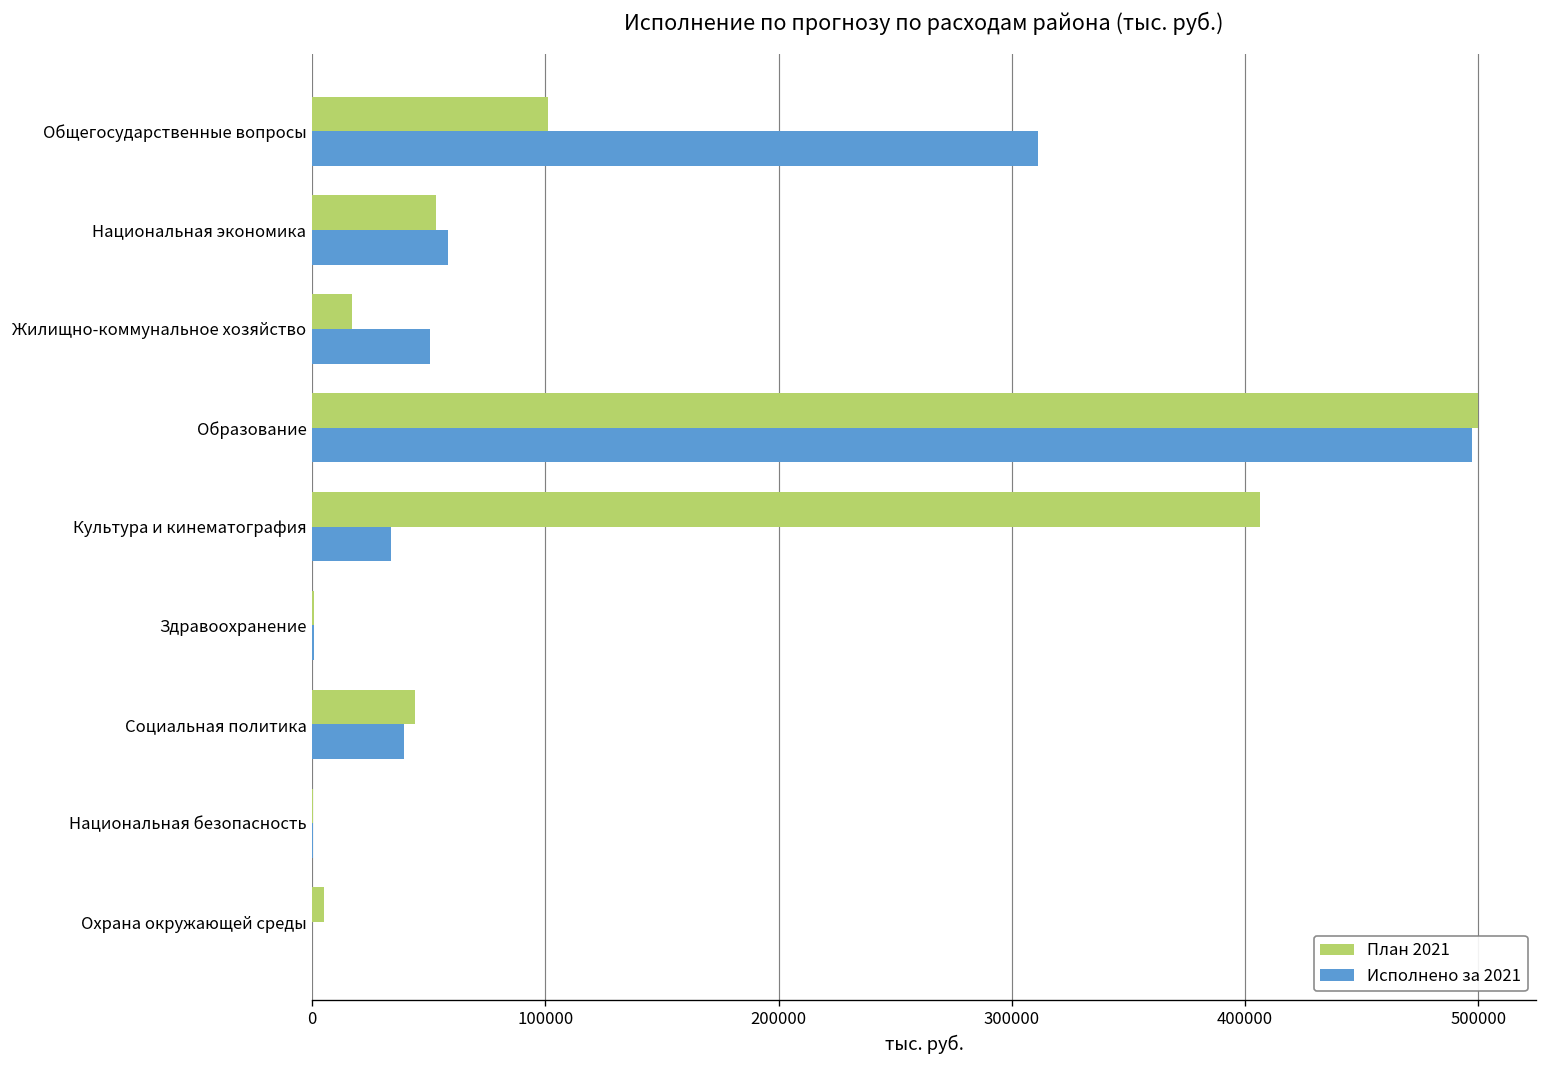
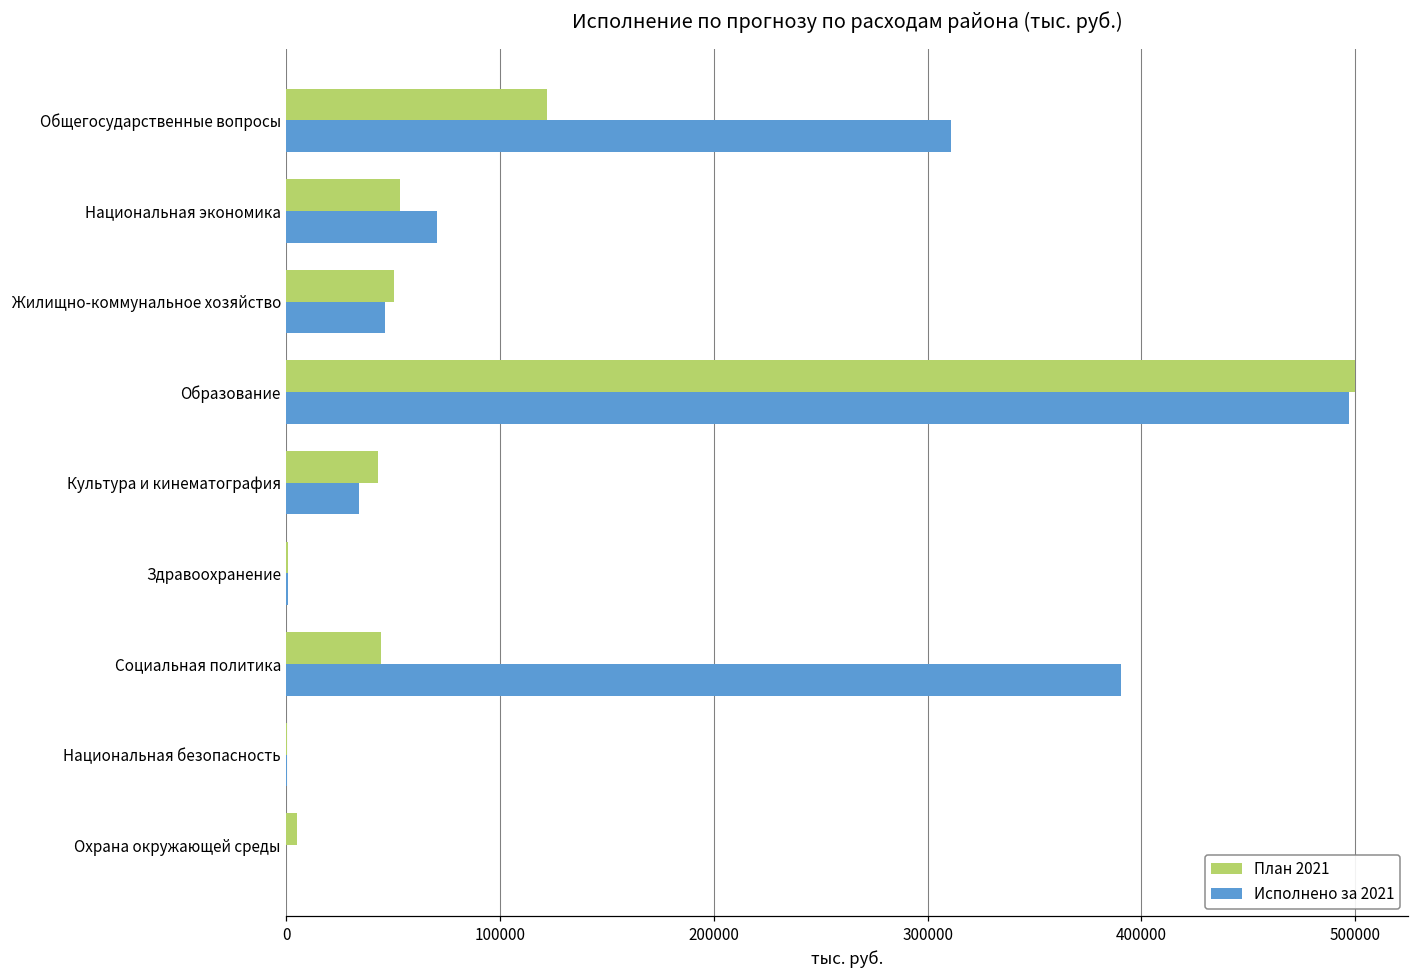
План 2021, Общегосударственные вопросы: 101000 -> 122000
Исполнено за 2021, Национальная экономика: 58000 -> 70000
План 2021, Жилищно-коммунальное хозяйство: 17000 -> 51000
Исполнено за 2021, Жилищно-коммунальное хозяйство: 51000 -> 46000
План 2021, Культура и кинематография: 406000 -> 43000
Исполнено за 2021, Социальная политика: 39000 -> 391000
